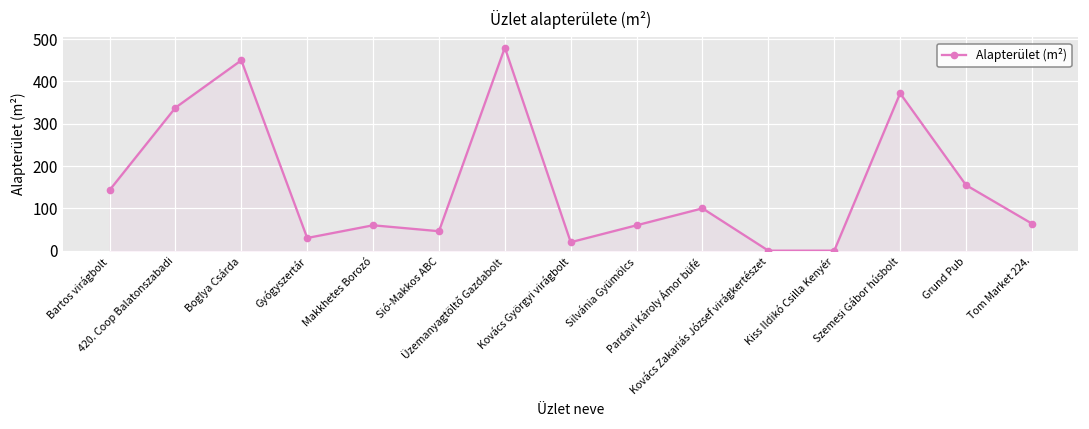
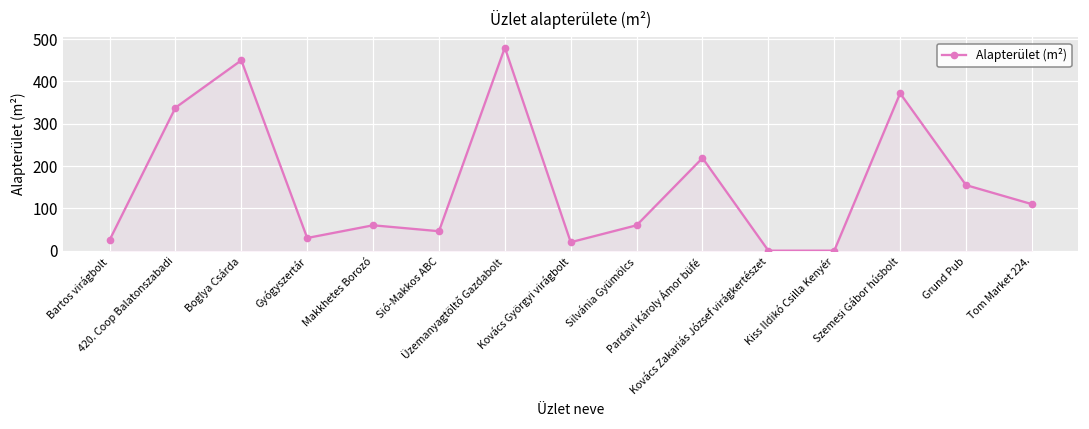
Bartos virágbolt: 140 -> 30
Pardavi Károly Ámor büfé: 100 -> 220
Tom Market 224.: 60 -> 110
